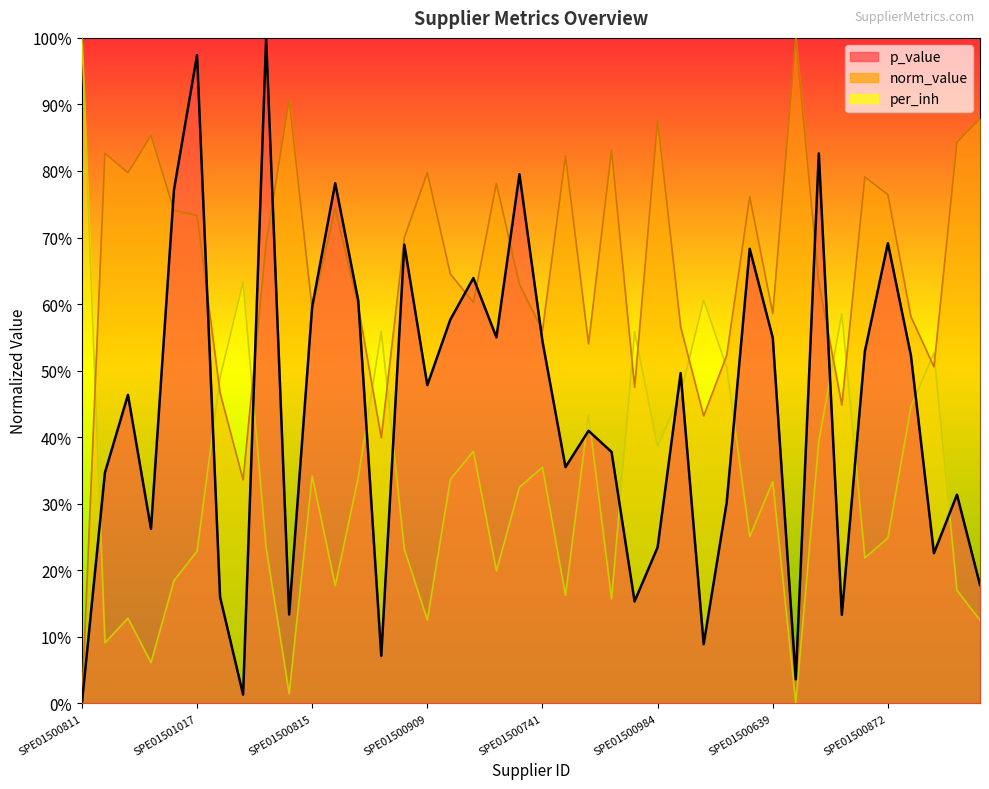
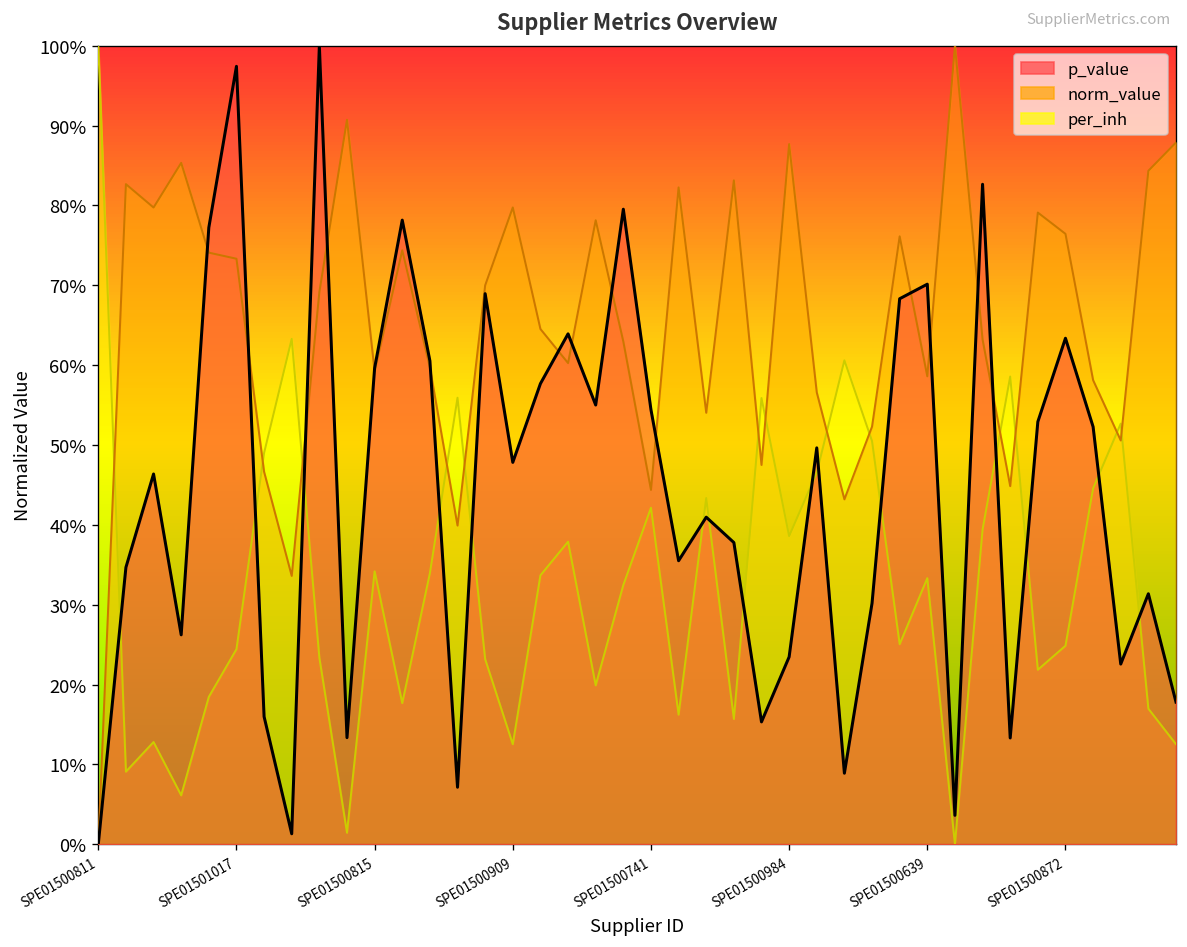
per_inh, SPE01501017: 23% -> 24%
per_inh, SPE01500741: 35% -> 42%
norm_value, SPE01500741: 56% -> 44%
p_value, SPE01500639: 55% -> 70%
p_value, SPE01500872: 69% -> 63%
